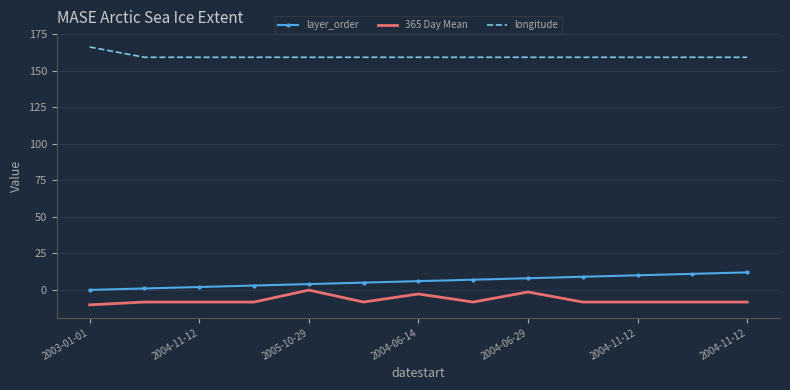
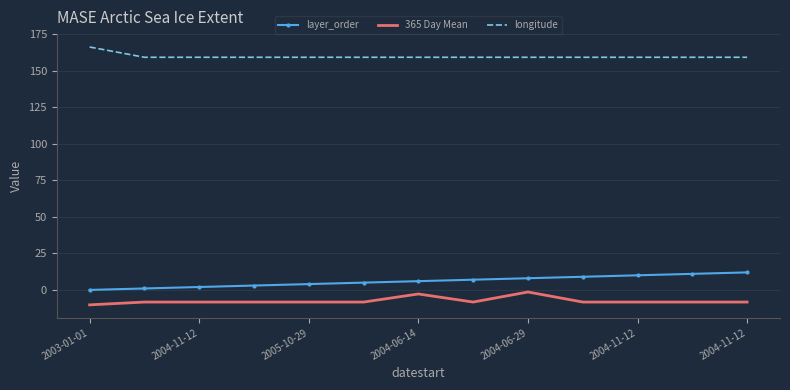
365 Day Mean, 2005-10-29: 0 -> -8
